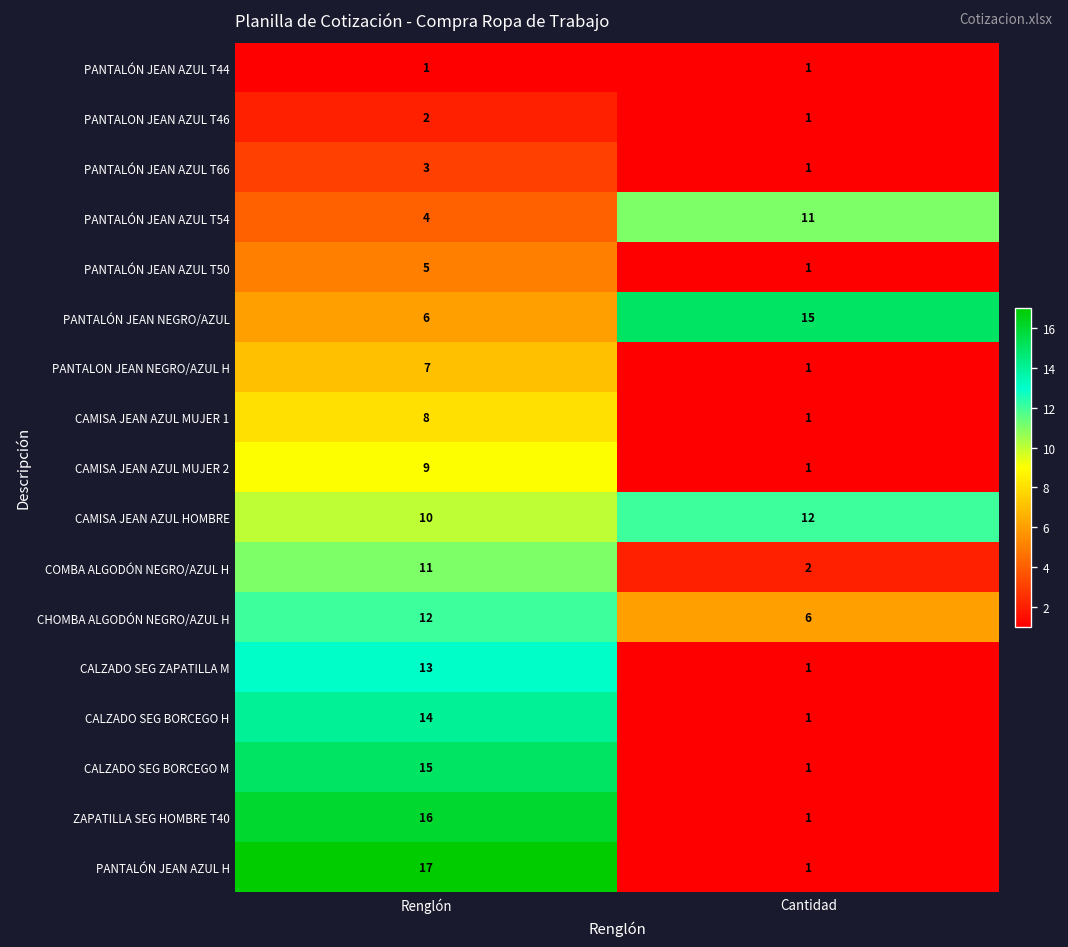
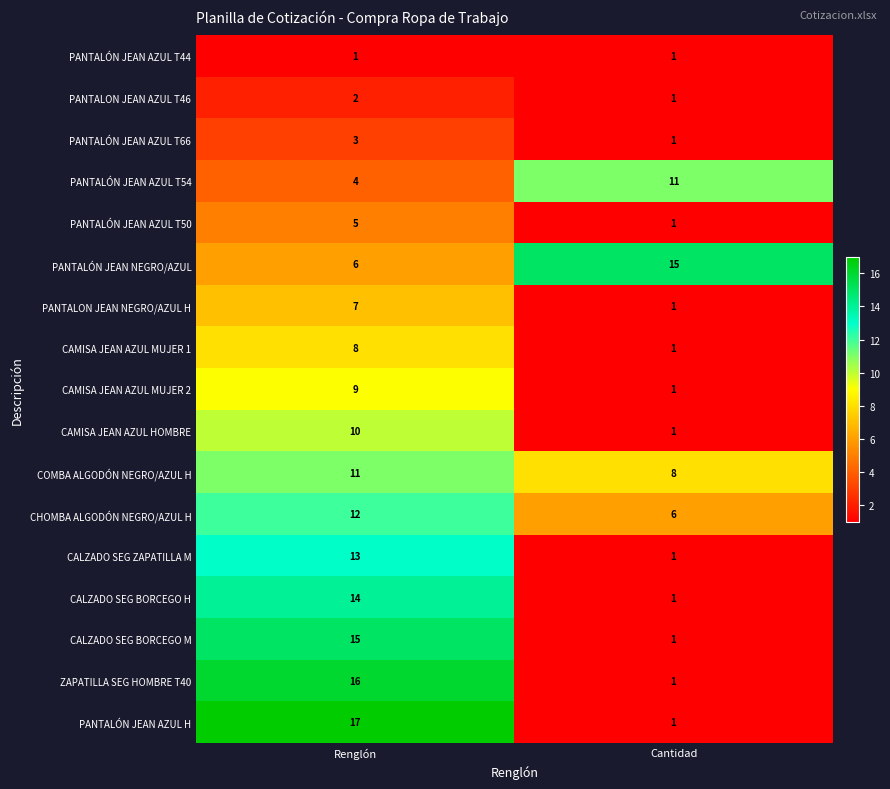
CAMISA JEAN AZUL HOMBRE, Cantidad: 12 -> 1
COMBA ALGODÓN NEGRO/AZUL H, Cantidad: 2 -> 8
